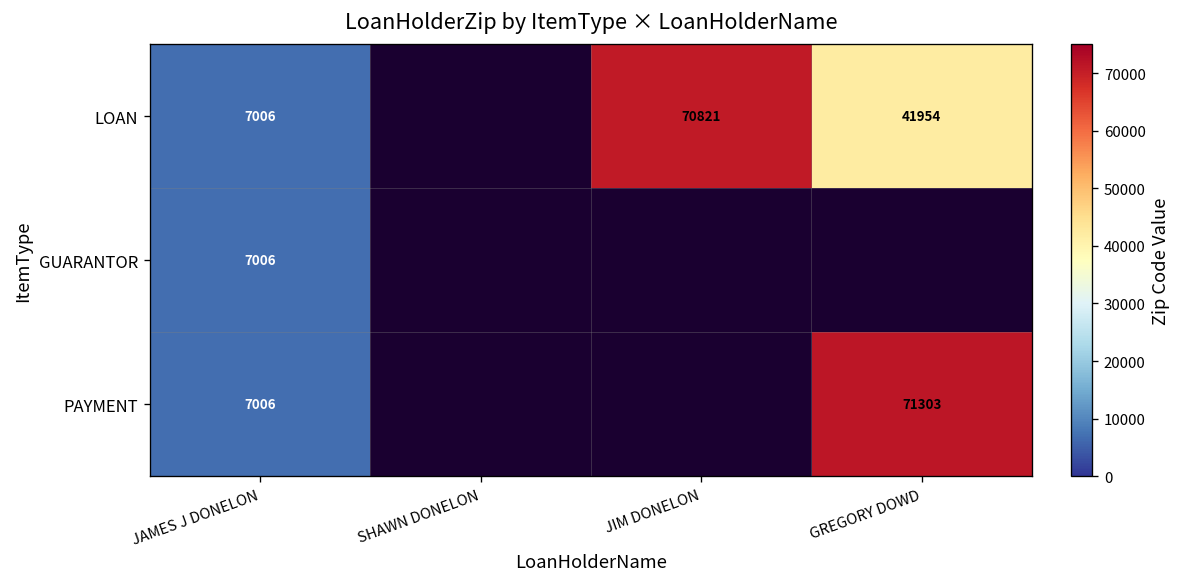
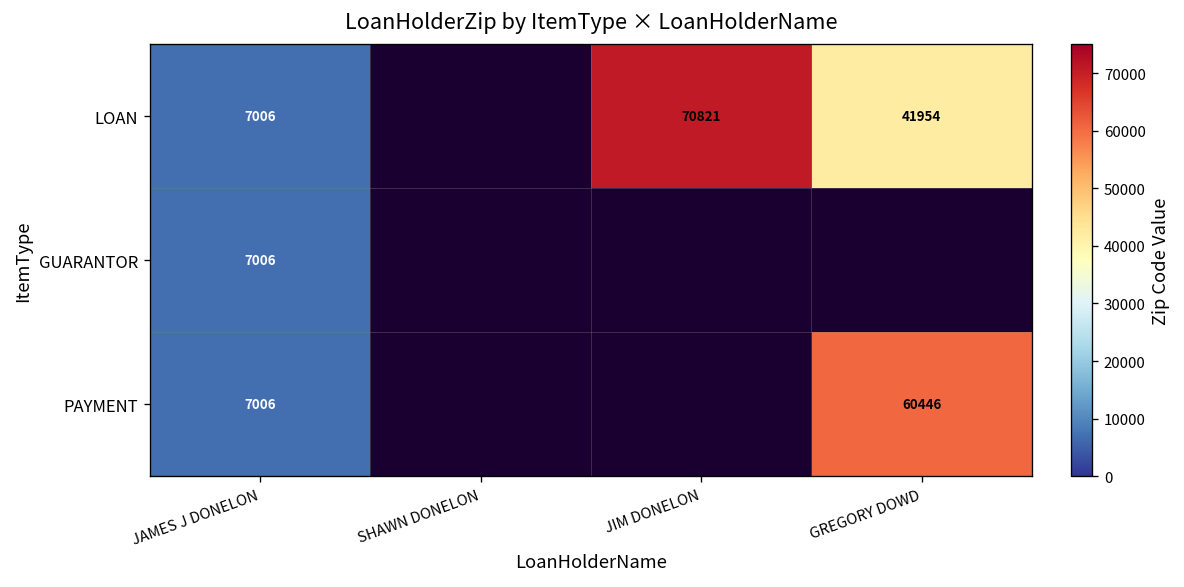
PAYMENT, GREGORY DOWD: 71303 -> 60446
